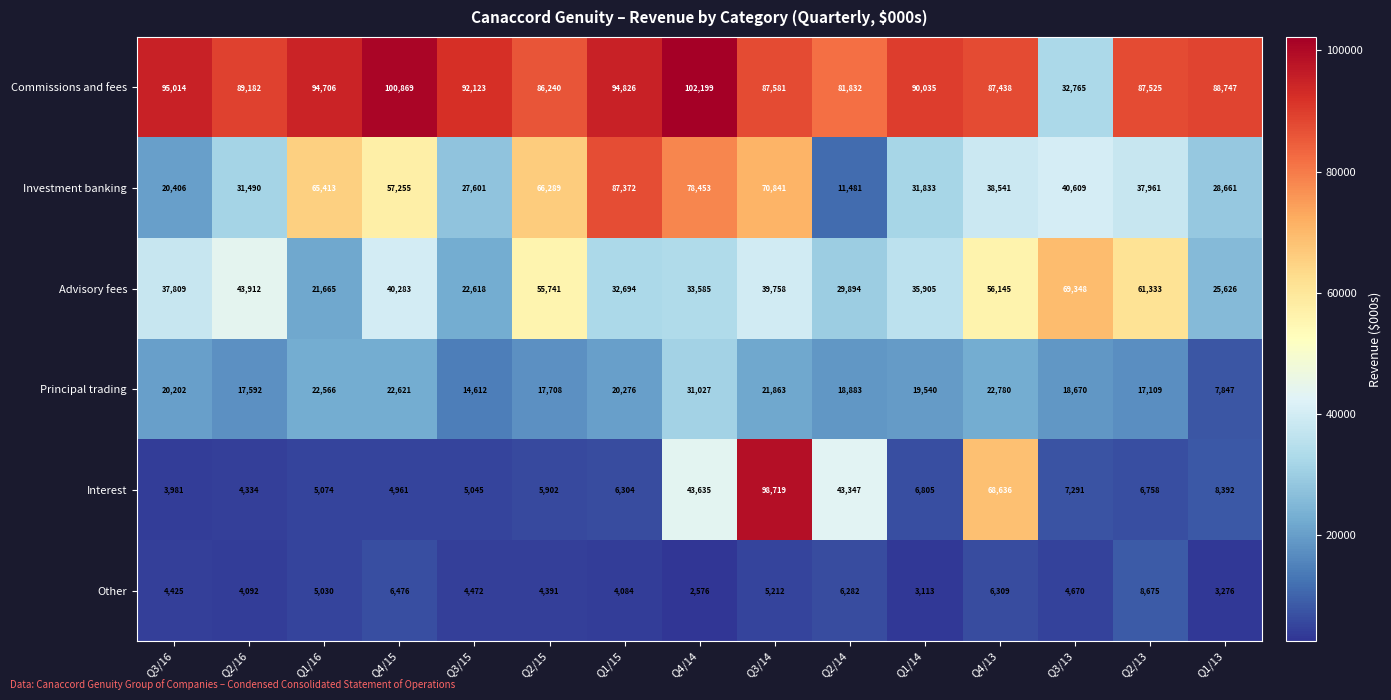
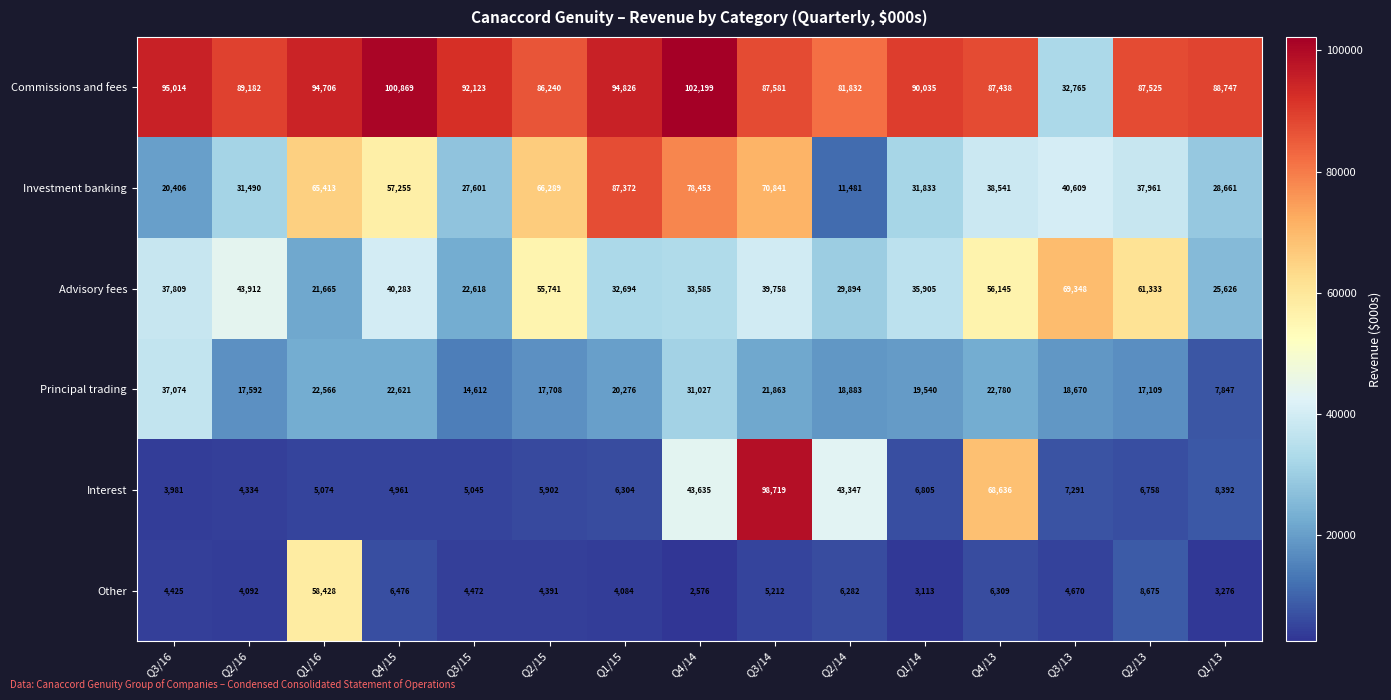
Principal trading, Q3/16: 20,202 -> 37,074
Other, Q1/16: 5,030 -> 58,428
